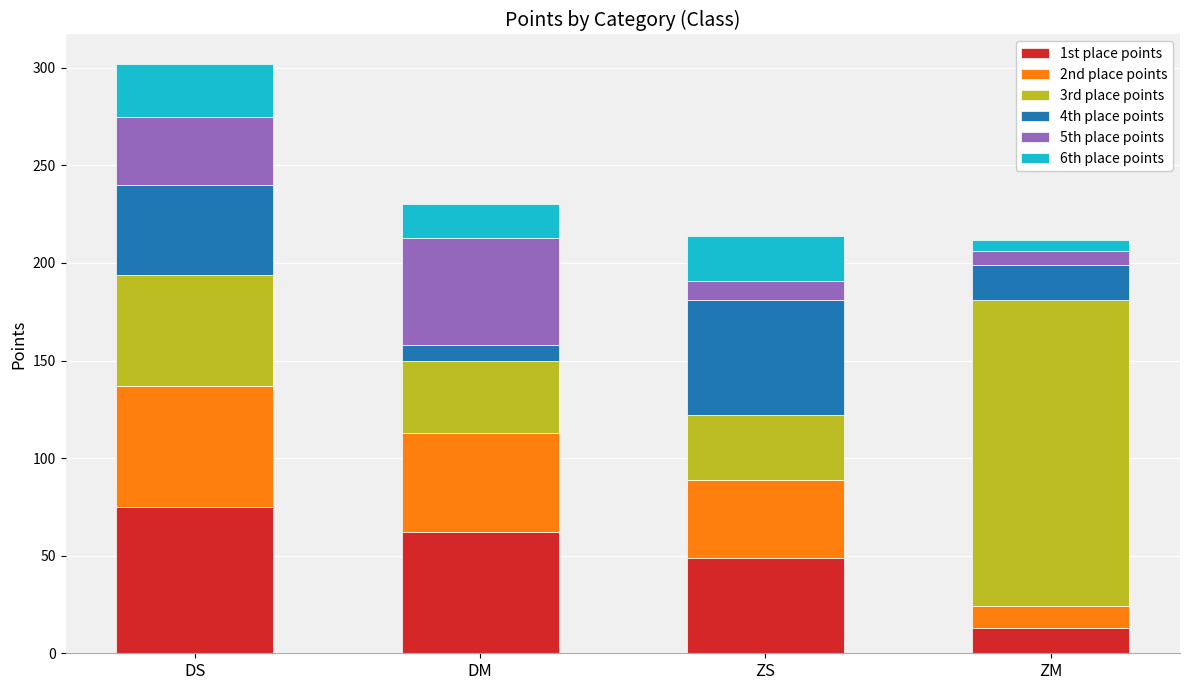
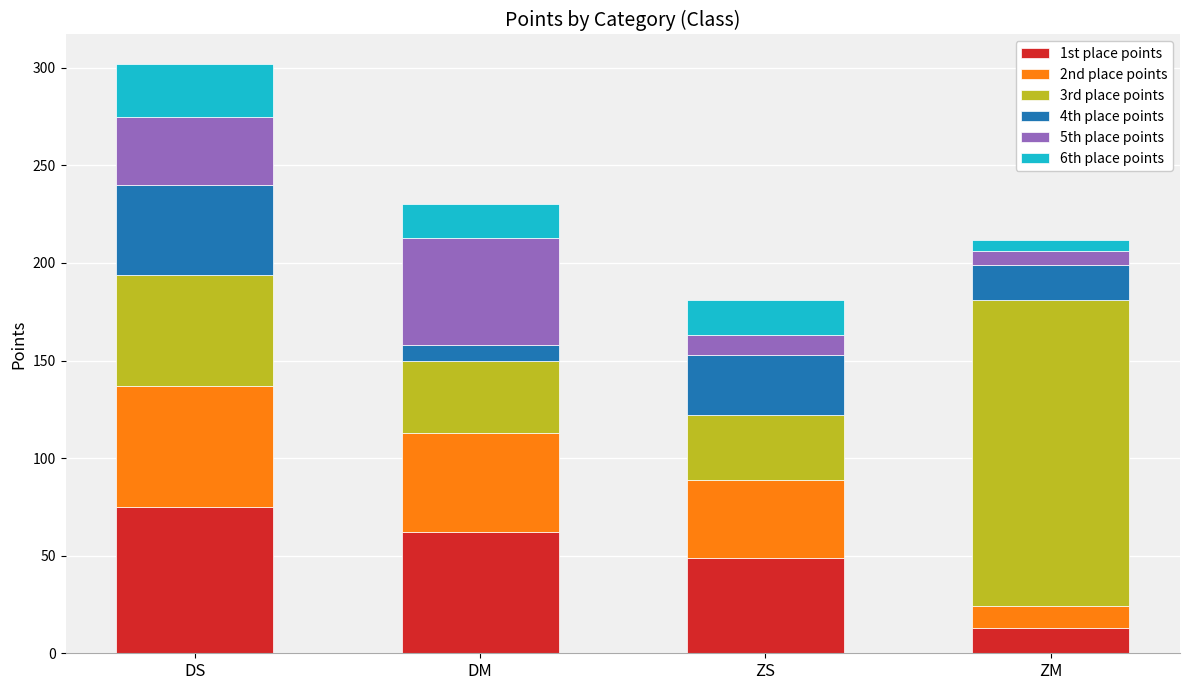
4th place points, ZS: 59 -> 31
6th place points, ZS: 23 -> 18
